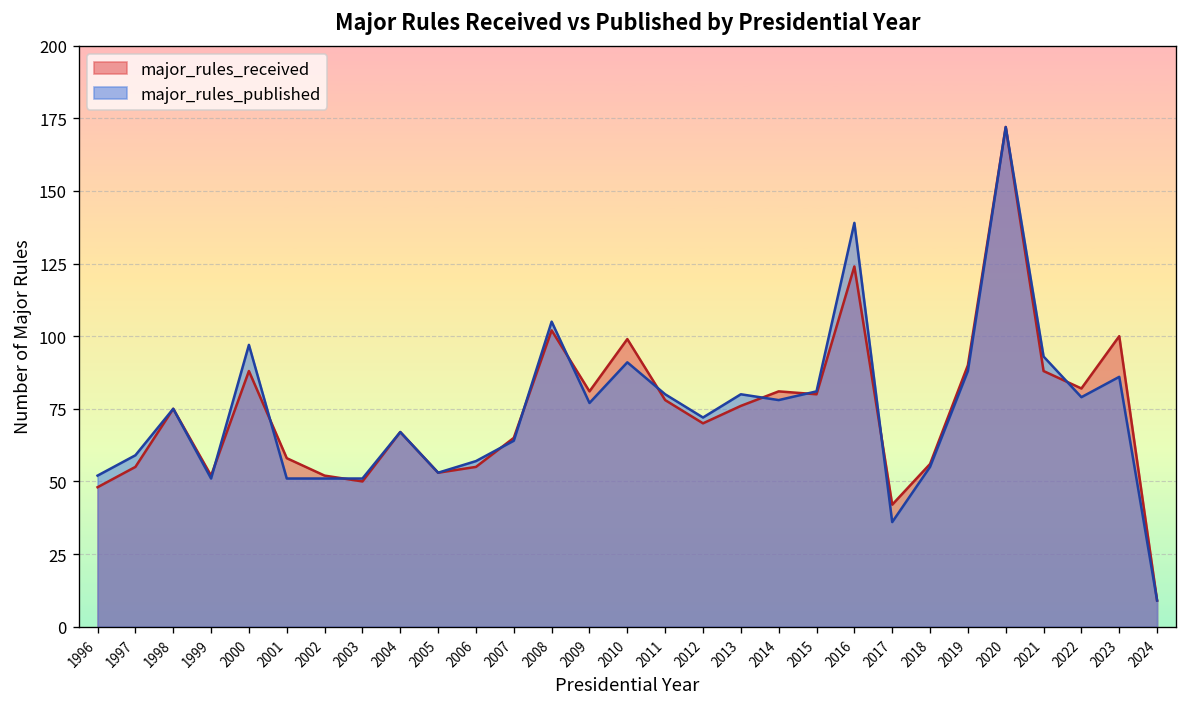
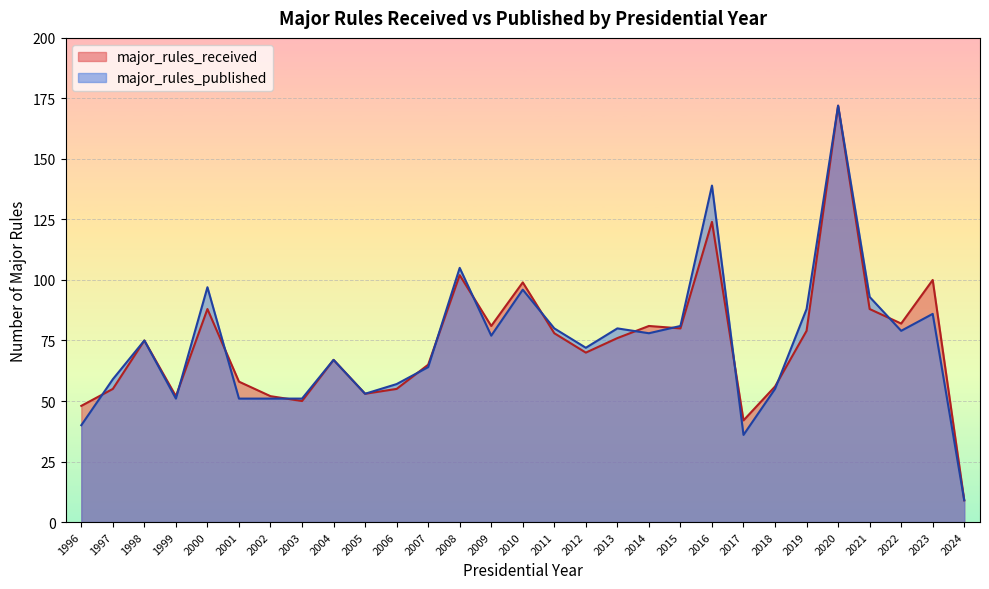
major_rules_published, 1996: 52 -> 40
major_rules_published, 2010: 91 -> 96
major_rules_received, 2019: 90 -> 79
